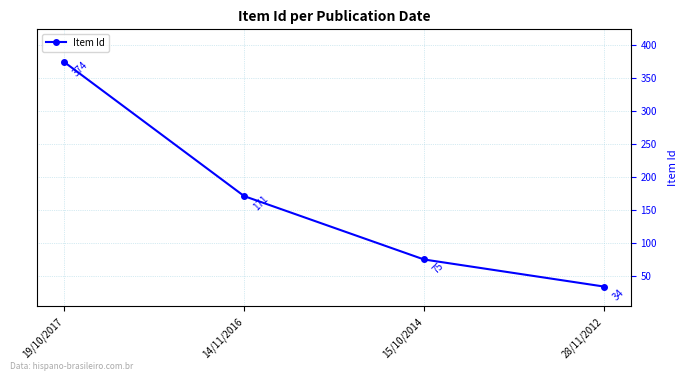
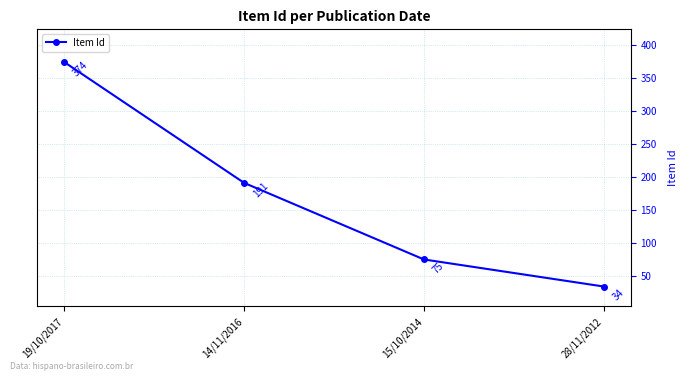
14/11/2016: 171 -> 191
